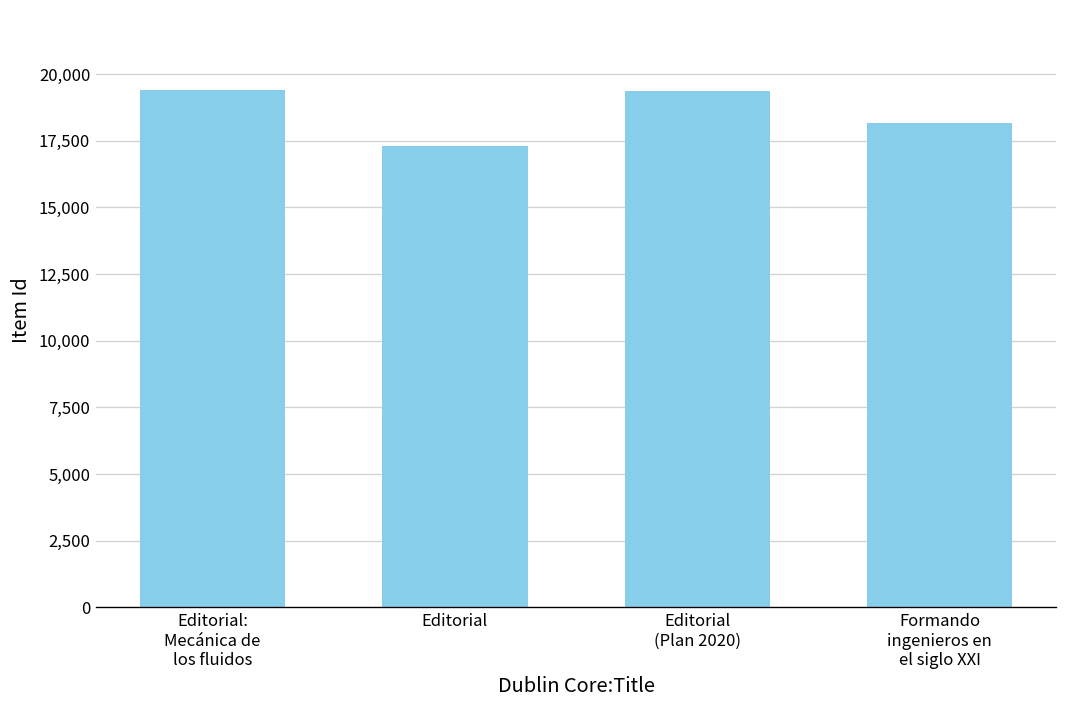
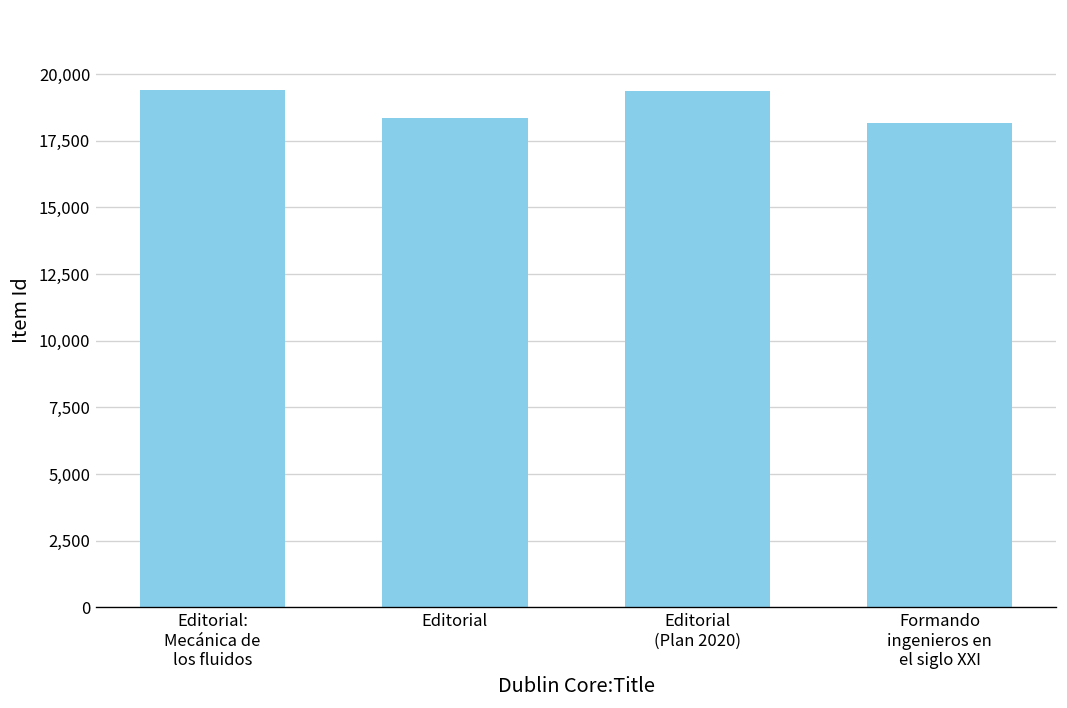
Editorial: 17,300 -> 18,400
